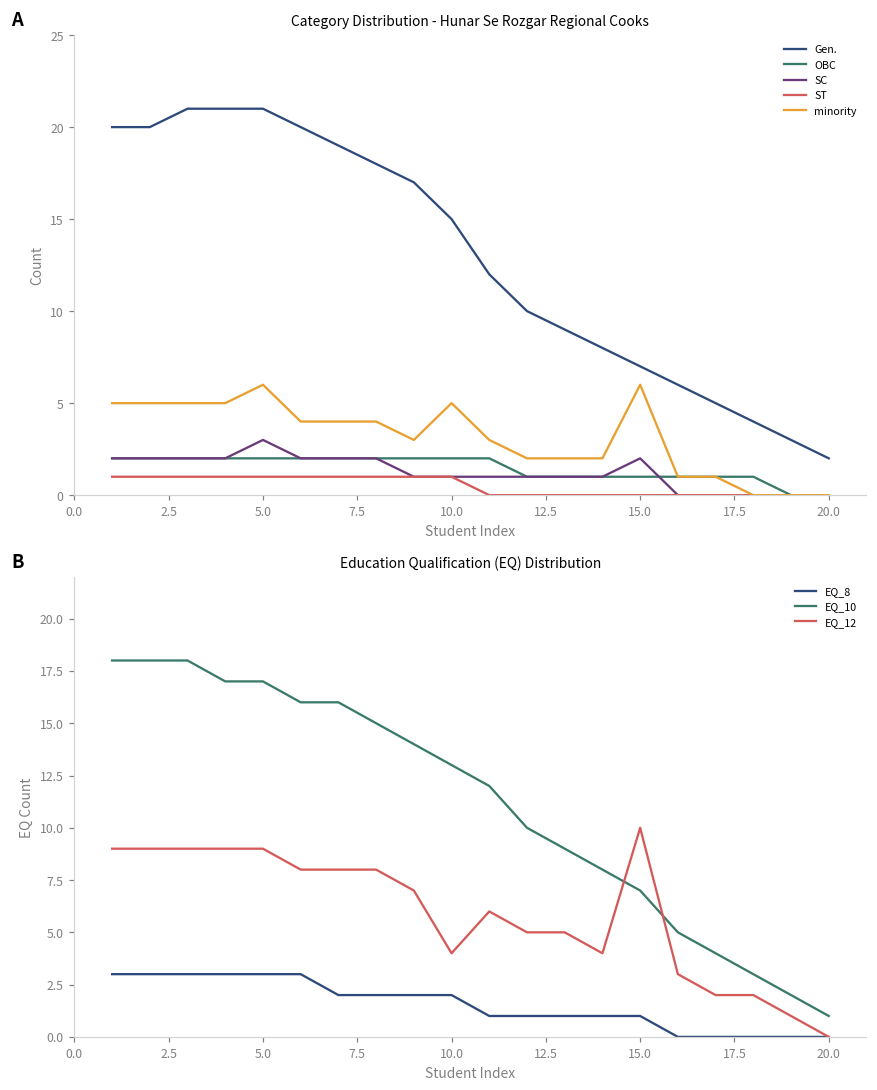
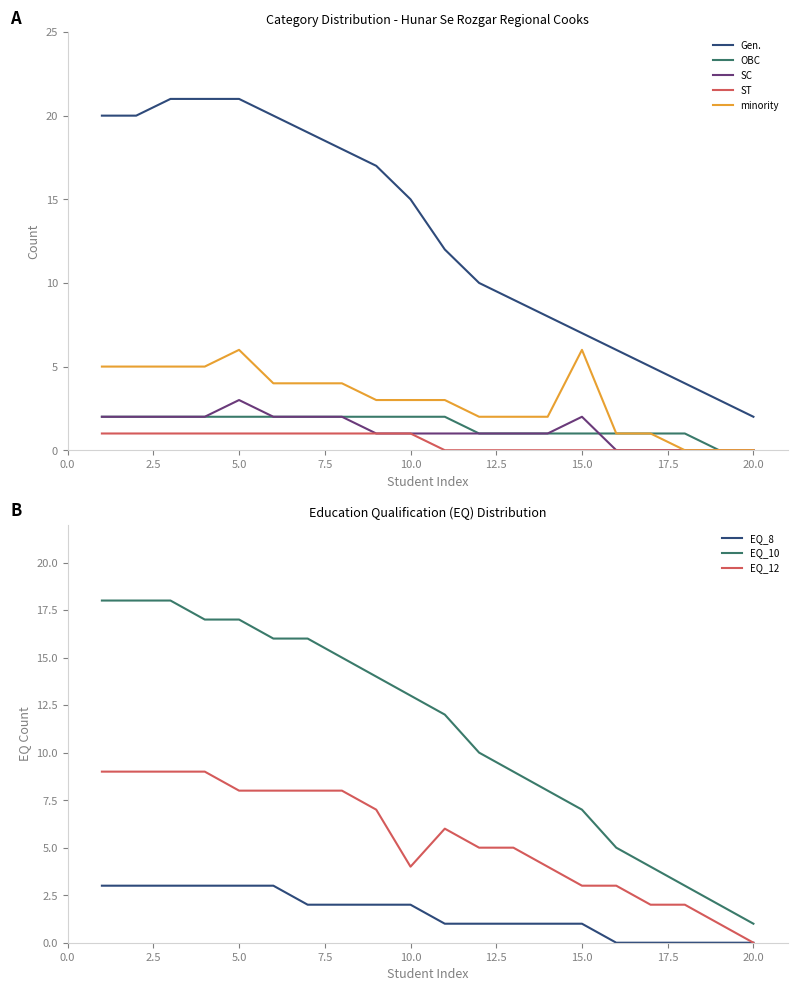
Category Distribution - Hunar Se Rozgar Regional Cooks, minority, 10.0: 5 -> 3
Education Qualification (EQ) Distribution, EQ_12, 5.0: 9 -> 8
Education Qualification (EQ) Distribution, EQ_12, 15.0: 10 -> 3
